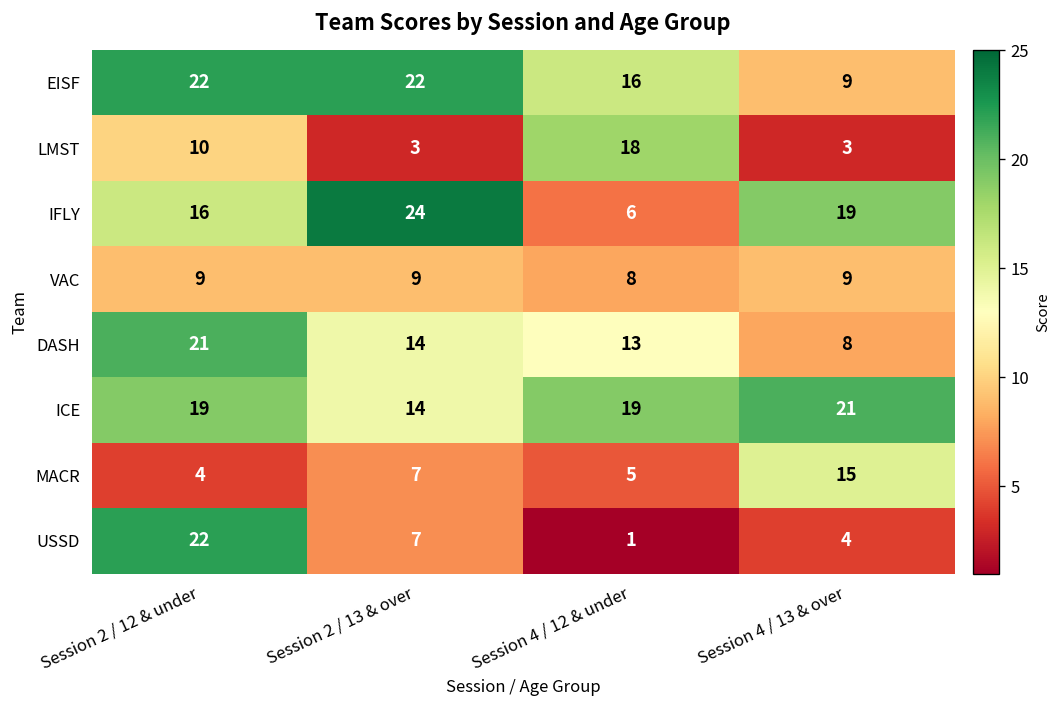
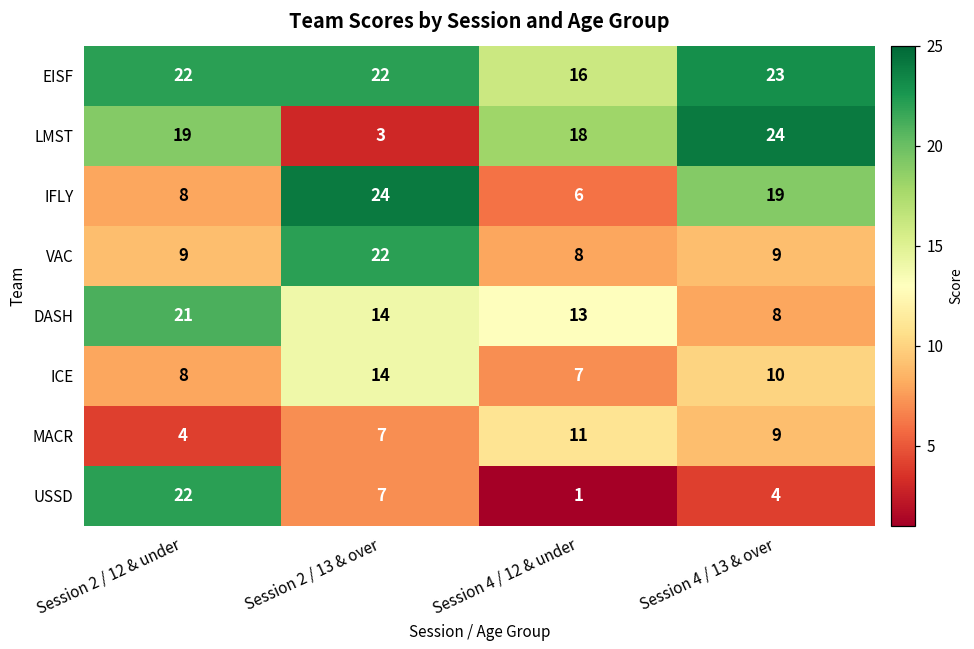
EISF, Session 4 / 13 & over: 9 -> 23
LMST, Session 2 / 12 & under: 10 -> 19
LMST, Session 4 / 13 & over: 3 -> 24
IFLY, Session 2 / 12 & under: 16 -> 8
VAC, Session 2 / 13 & over: 9 -> 22
ICE, Session 2 / 12 & under: 19 -> 8
ICE, Session 4 / 12 & under: 19 -> 7
ICE, Session 4 / 13 & over: 21 -> 10
MACR, Session 4 / 12 & under: 5 -> 11
MACR, Session 4 / 13 & over: 15 -> 9
